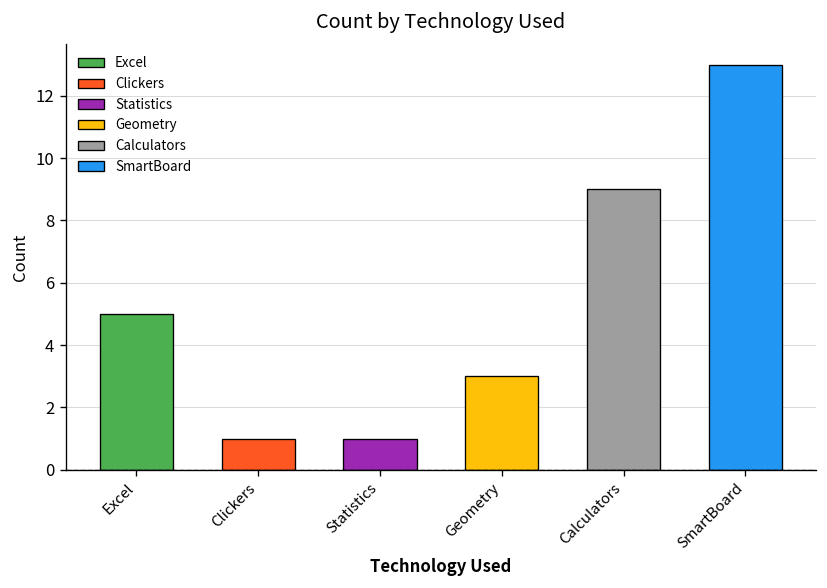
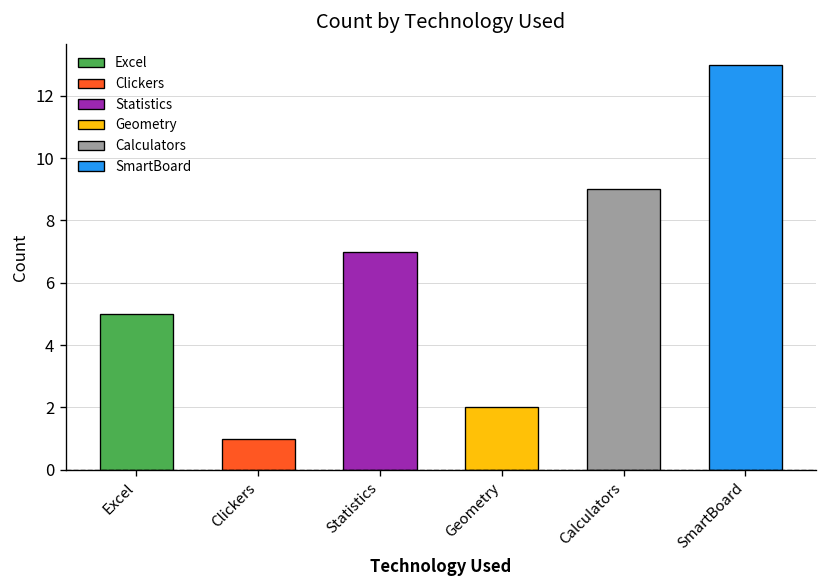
Statistics: 1 -> 7
Geometry: 3 -> 2
